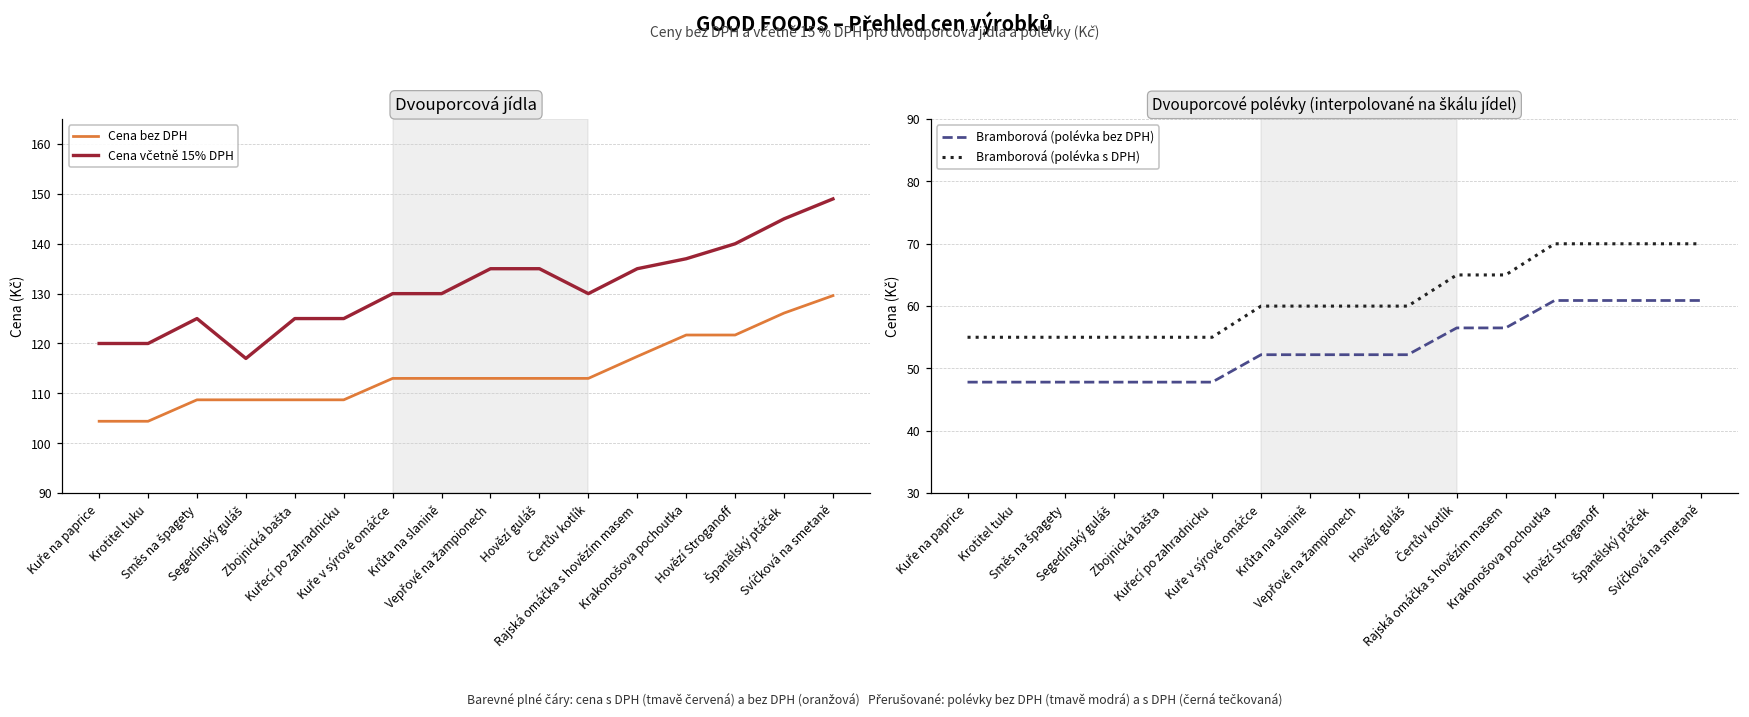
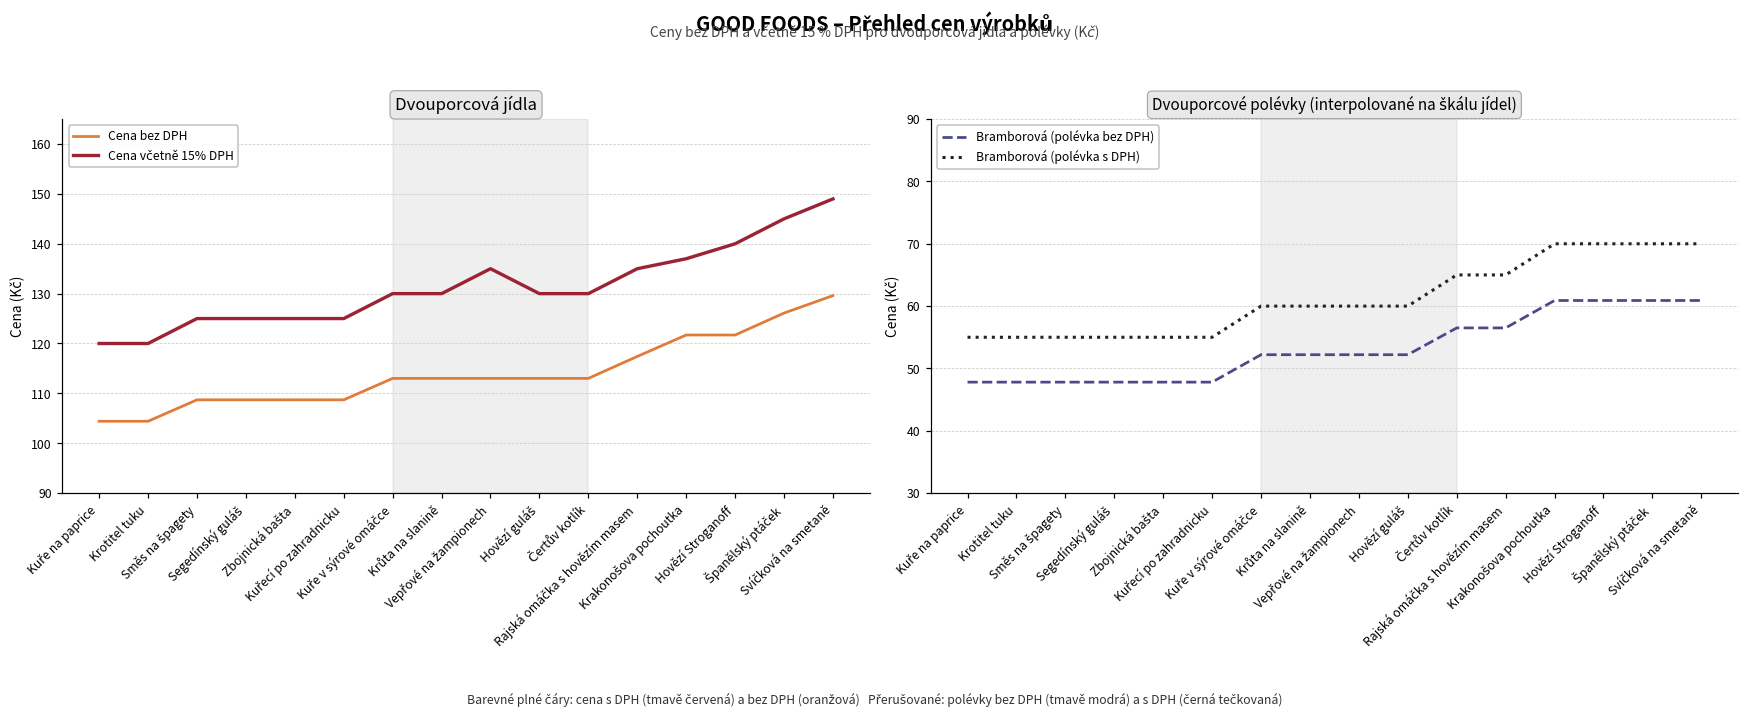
Dvouporcová jídla, Cena včetně 15% DPH, Segedínský guláš: 117 -> 125
Dvouporcová jídla, Cena včetně 15% DPH, Hovězí guláš: 135 -> 130
